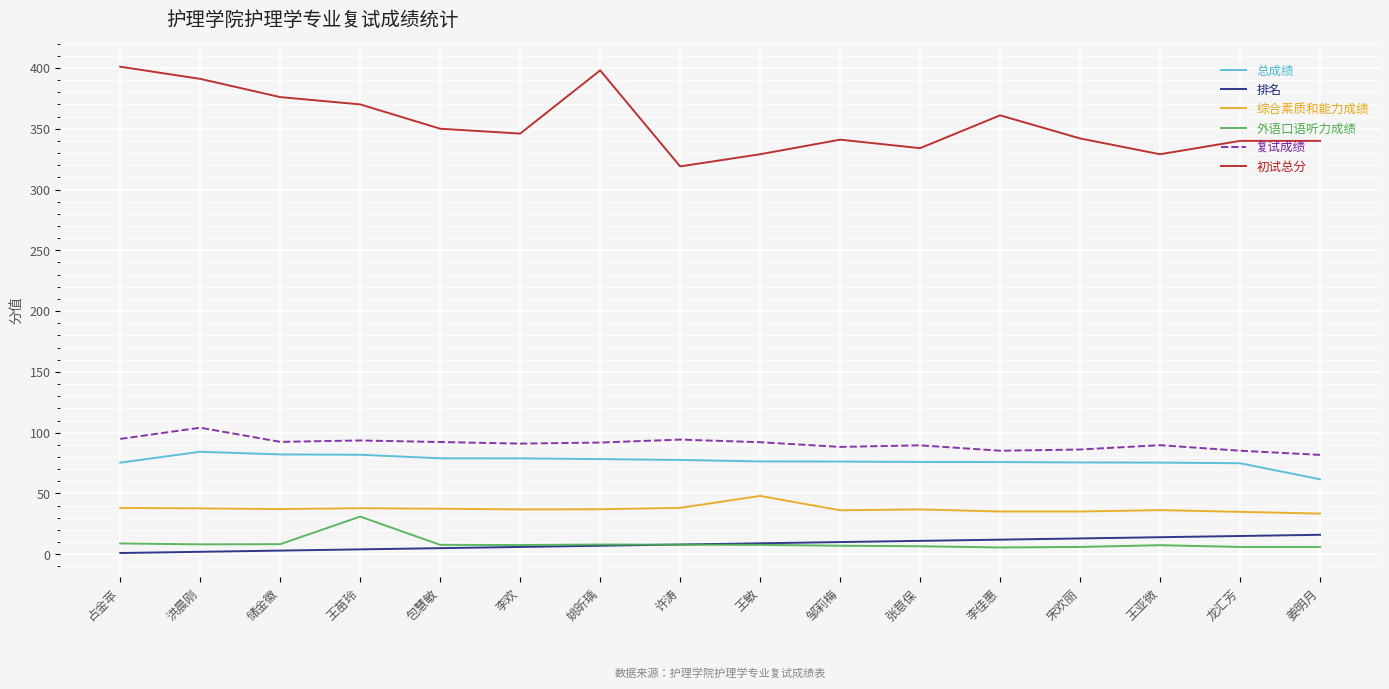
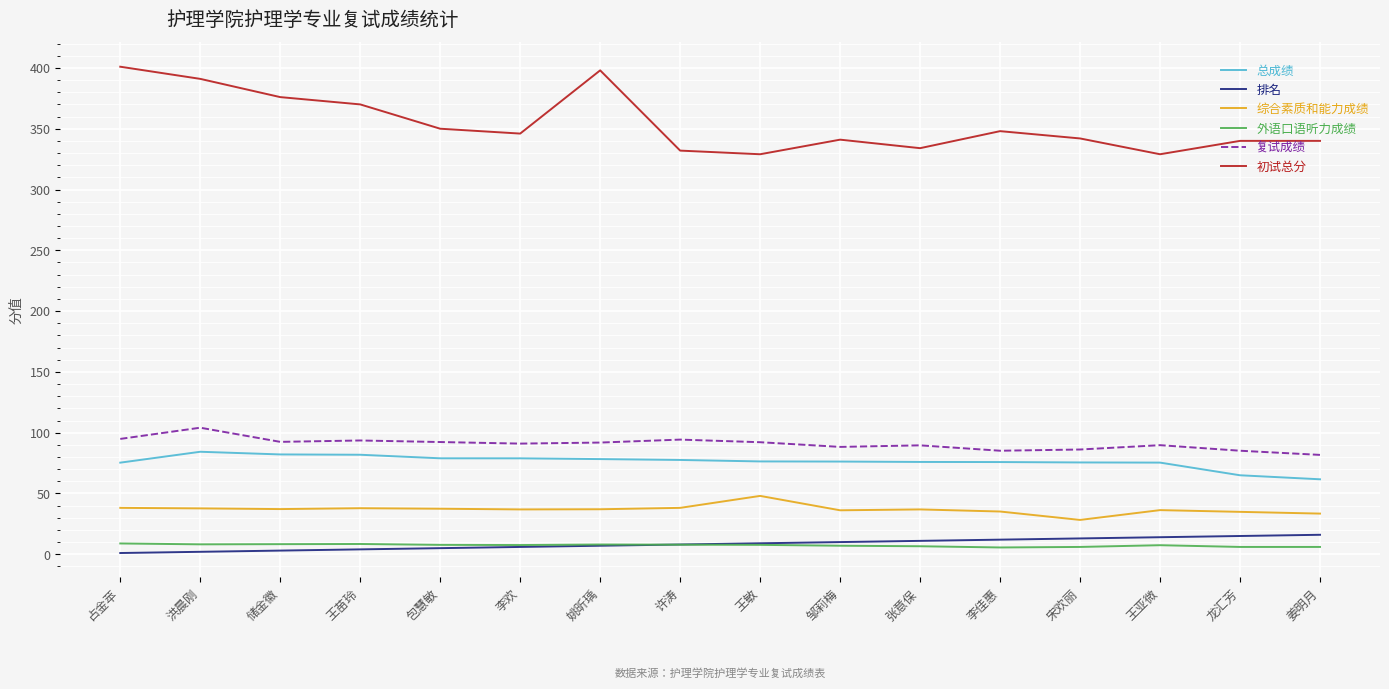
外语口语听力成绩, 王苗玲: 31 -> 8
初试总分, 许涛: 319 -> 332
初试总分, 李佳惠: 361 -> 348
综合素质和能力成绩, 宋欢丽: 35 -> 28
总成绩, 龙汇芳: 75 -> 65
